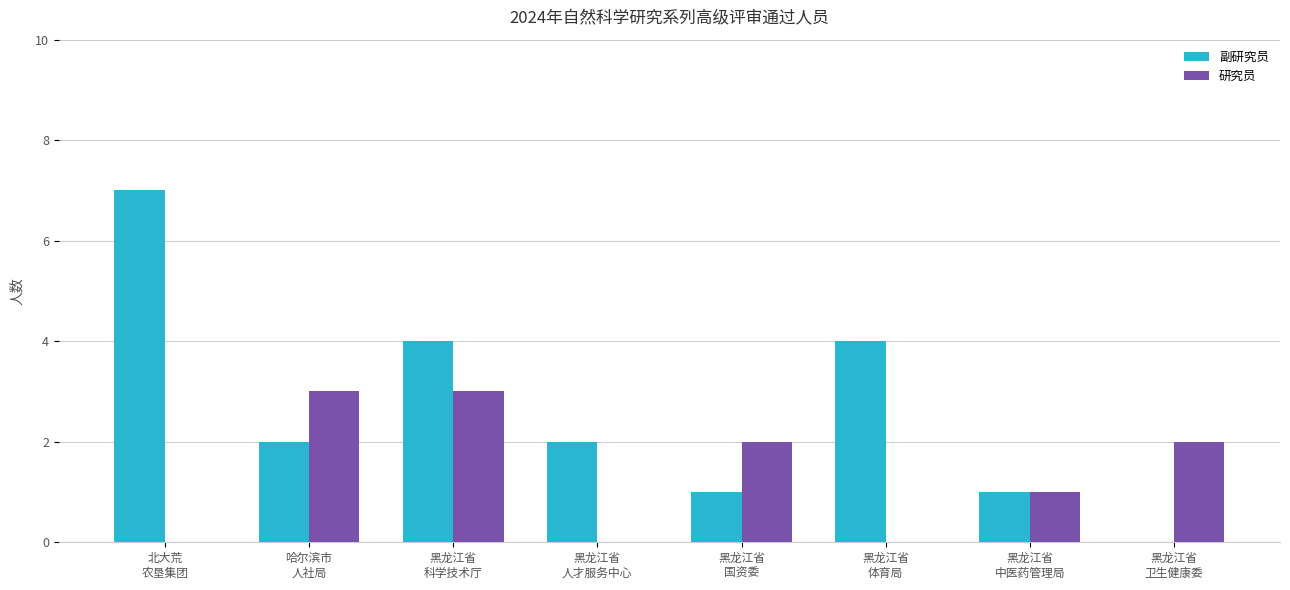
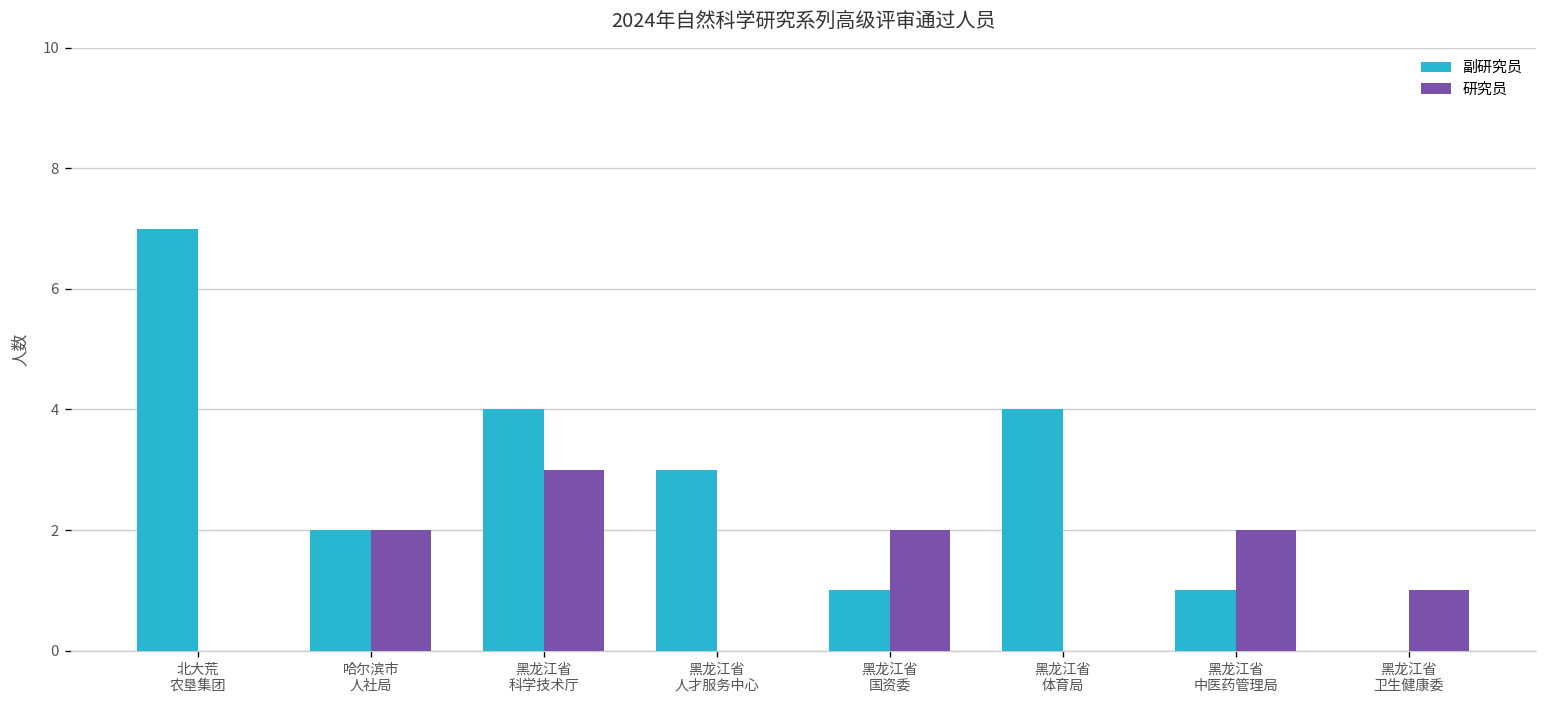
研究员, 哈尔滨市 人社局: 3 -> 2
副研究员, 黑龙江省 人才服务中心: 2 -> 3
研究员, 黑龙江省 中医药管理局: 1 -> 2
研究员, 黑龙江省 卫生健康委: 2 -> 1
